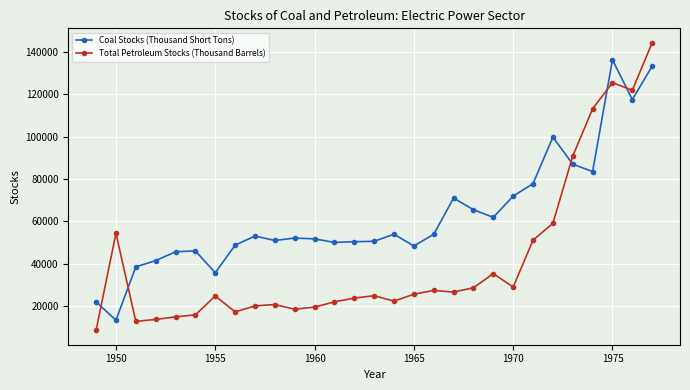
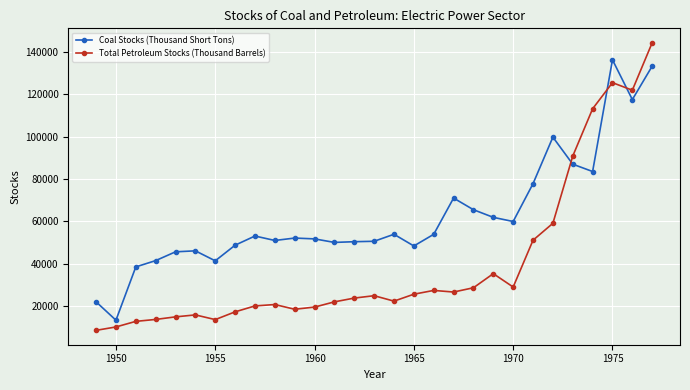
Total Petroleum Stocks (Thousand Barrels), 1950: 54000 -> 10000
Coal Stocks (Thousand Short Tons), 1955: 36000 -> 41000
Total Petroleum Stocks (Thousand Barrels), 1955: 25000 -> 14000
Coal Stocks (Thousand Short Tons), 1970: 72000 -> 60000
